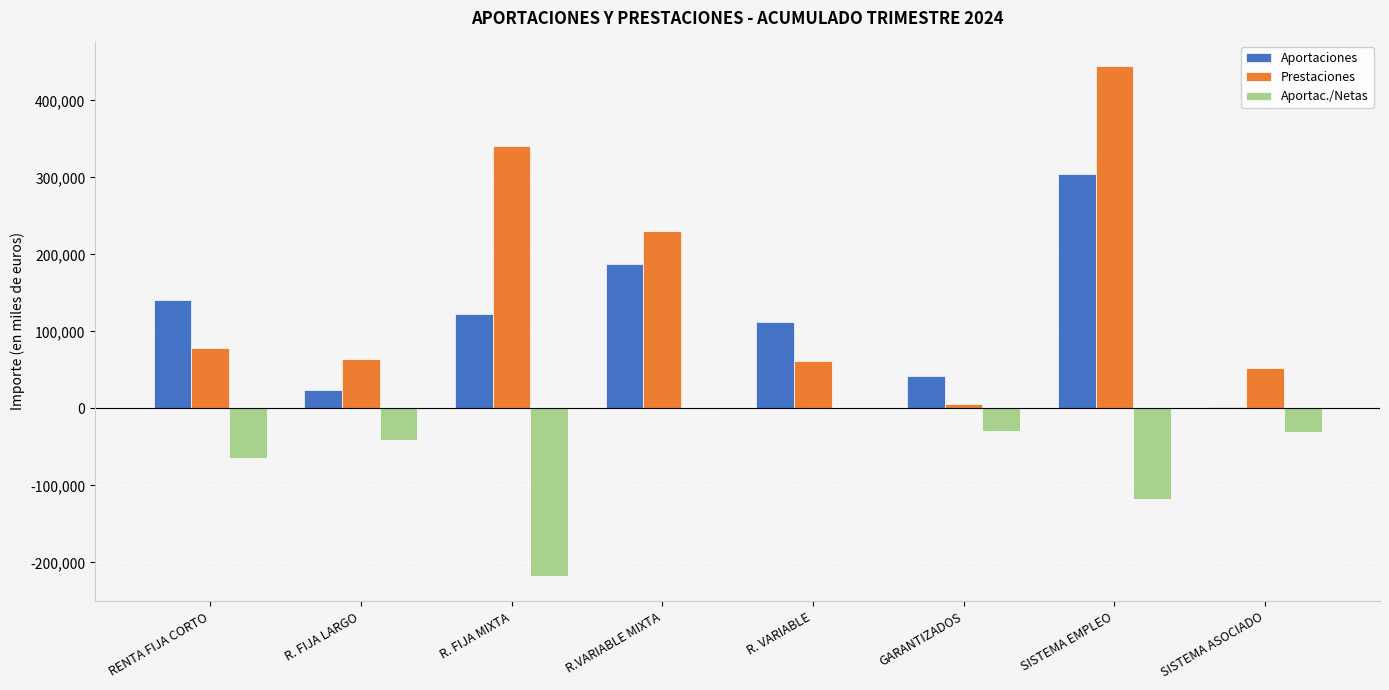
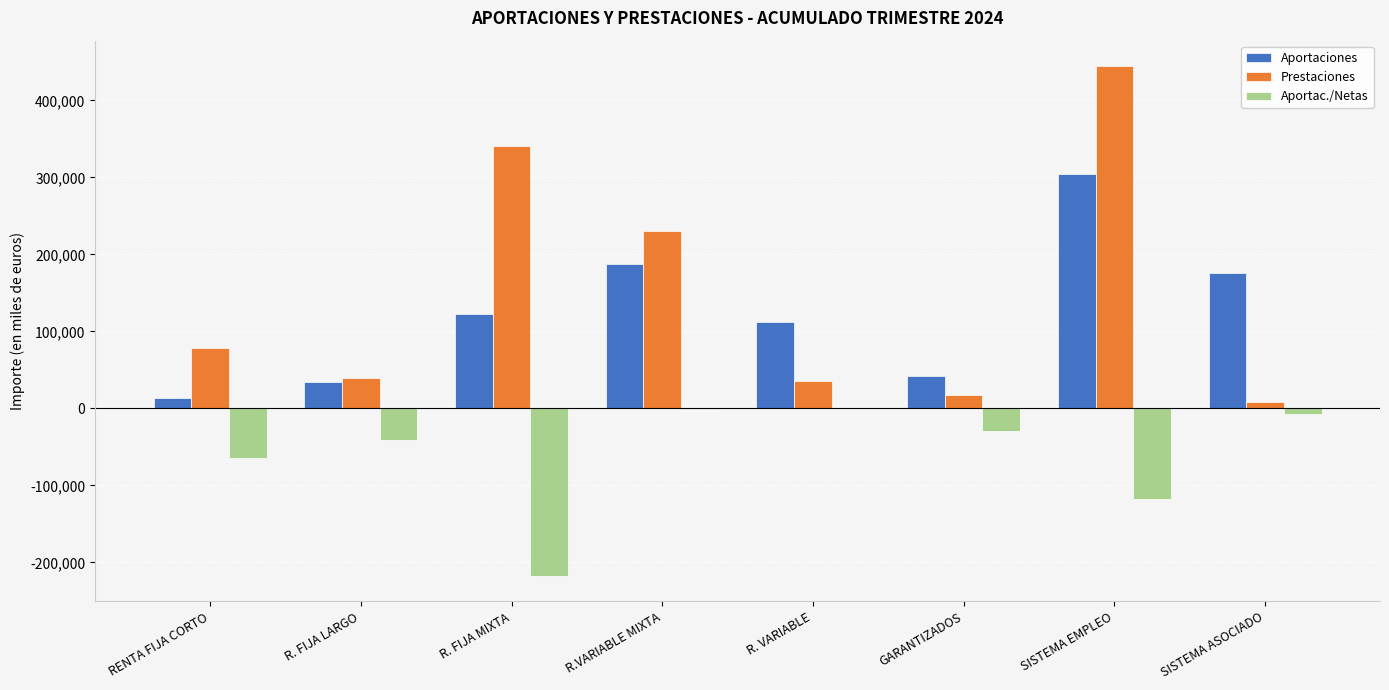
Aportaciones, RENTA FIJA CORTO: 140,000 -> 10,000
Aportaciones, R. FIJA LARGO: 20,000 -> 30,000
Prestaciones, R. FIJA LARGO: 60,000 -> 40,000
Prestaciones, R. VARIABLE: 60,000 -> 30,000
Prestaciones, GARANTIZADOS: 10,000 -> 20,000
Aportaciones, SISTEMA ASOCIADO: 0 -> 180,000
Prestaciones, SISTEMA ASOCIADO: 50,000 -> 10,000
Aportac./Netas, SISTEMA ASOCIADO: -30,000 -> -10,000
